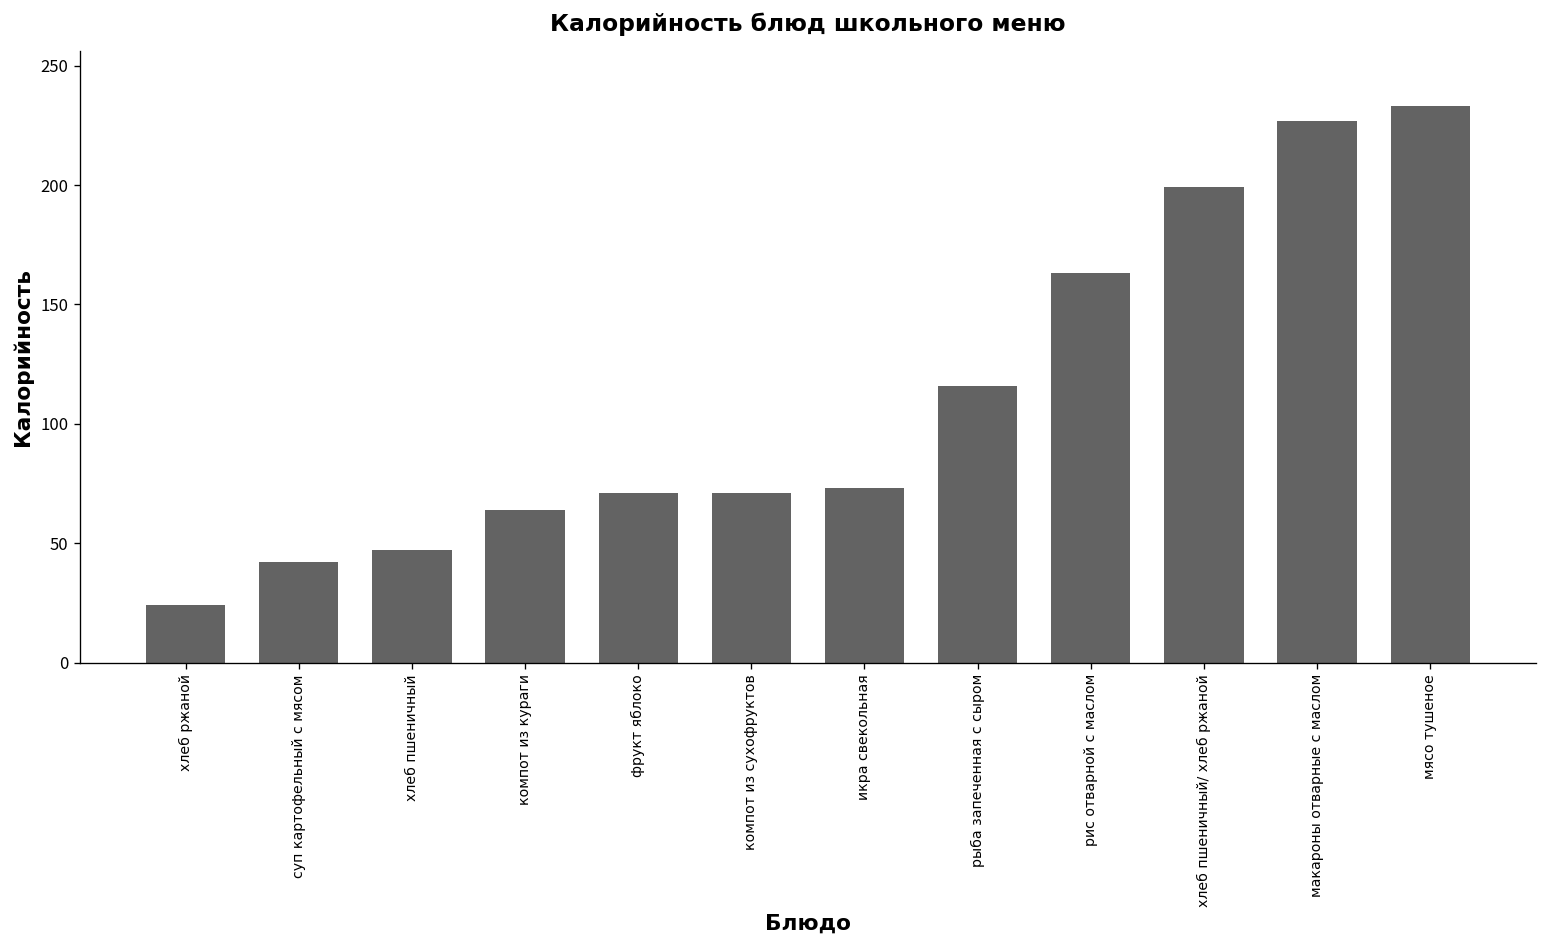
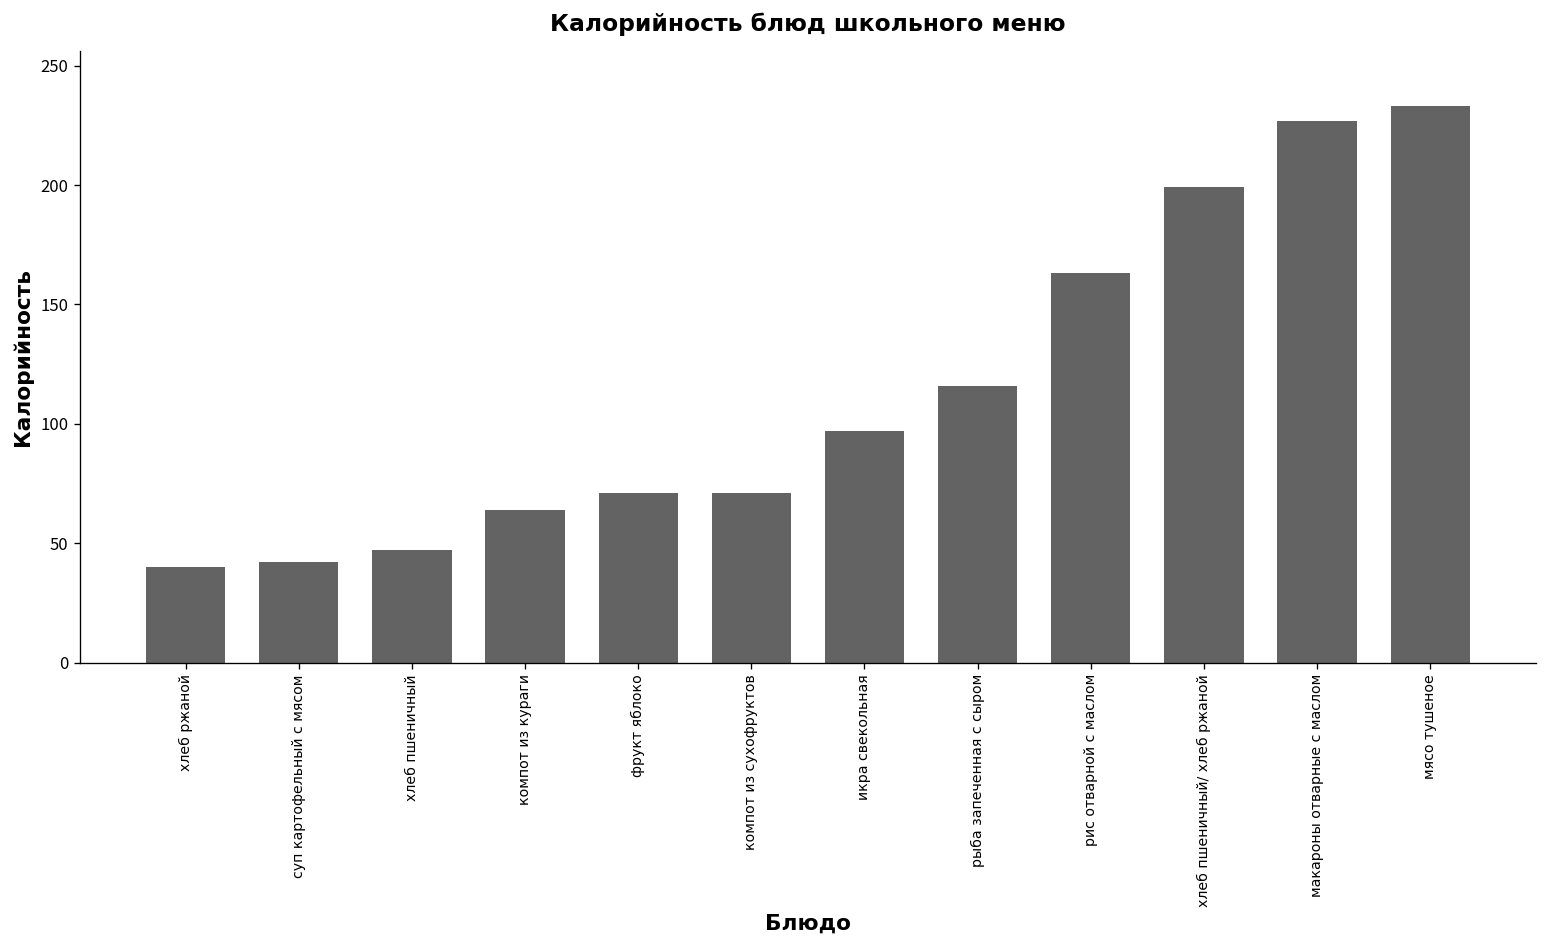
хлеб ржаной: 24 -> 40
икра свекольная: 73 -> 97
